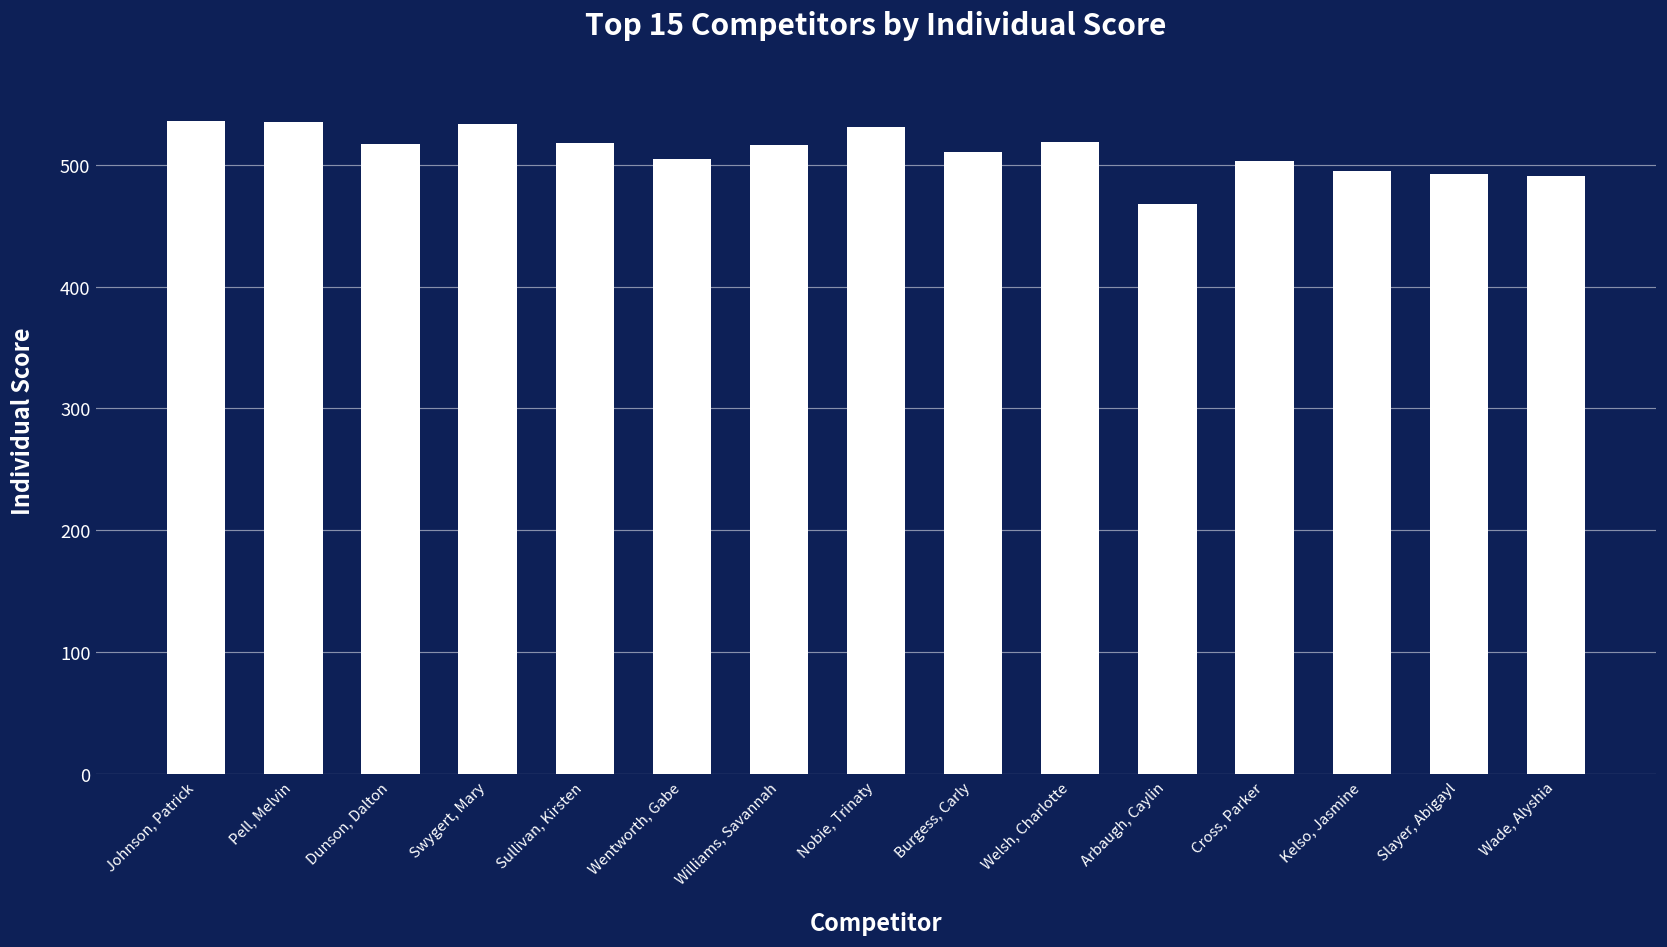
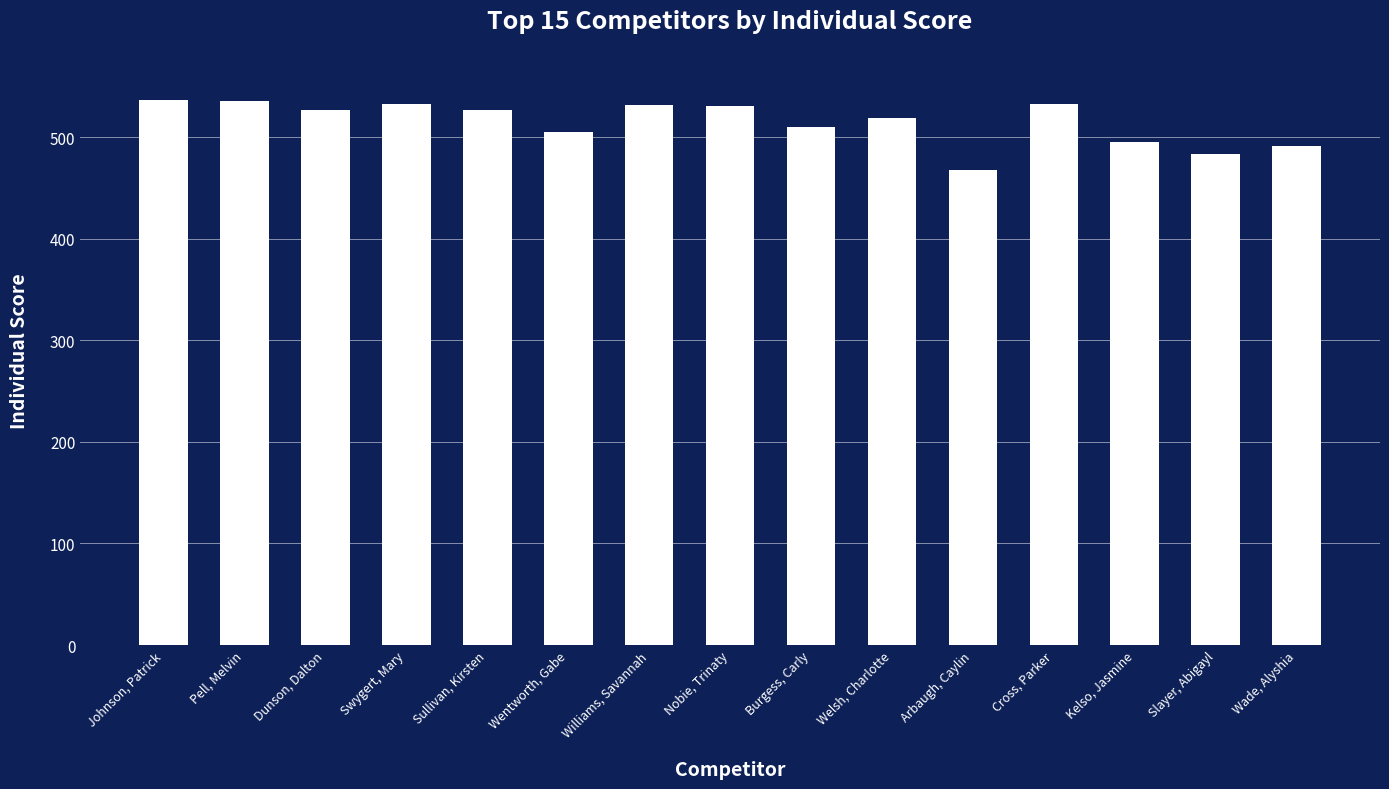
Dunson, Dalton: 517 -> 527
Sullivan, Kirsten: 518 -> 527
Williams, Savannah: 516 -> 532
Cross, Parker: 503 -> 533
Slayer, Abigayl: 492 -> 483
